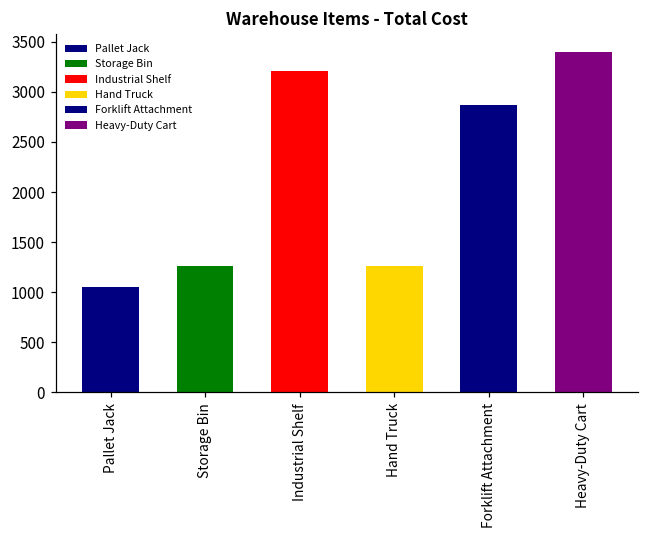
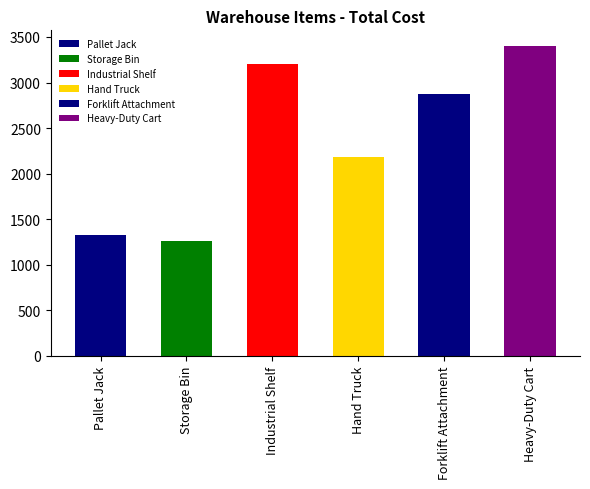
Pallet Jack: 1100 -> 1300
Hand Truck: 1300 -> 2200
